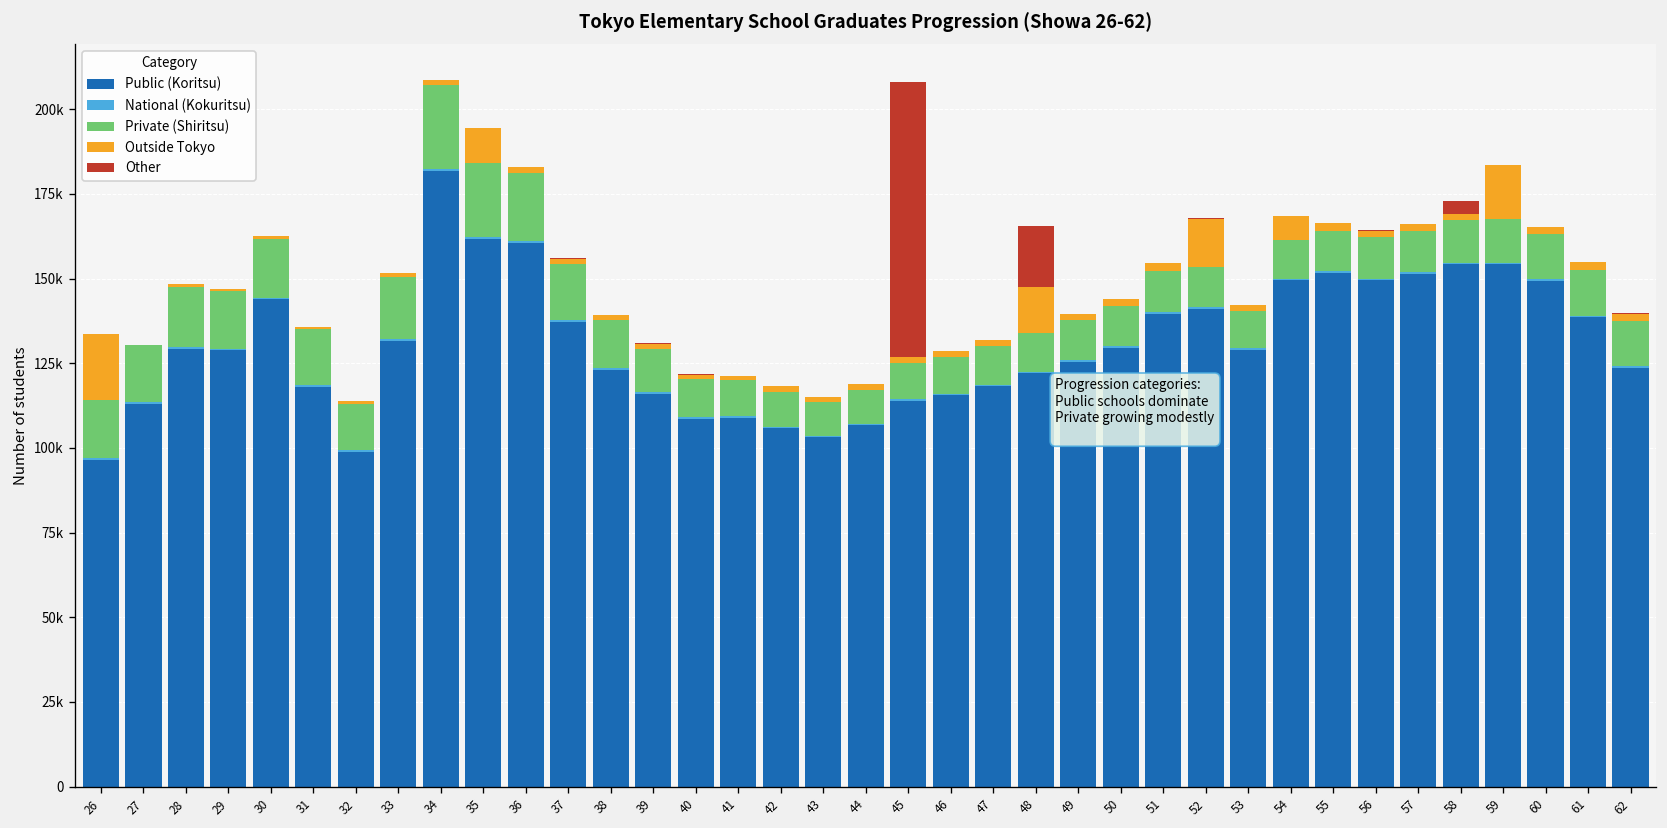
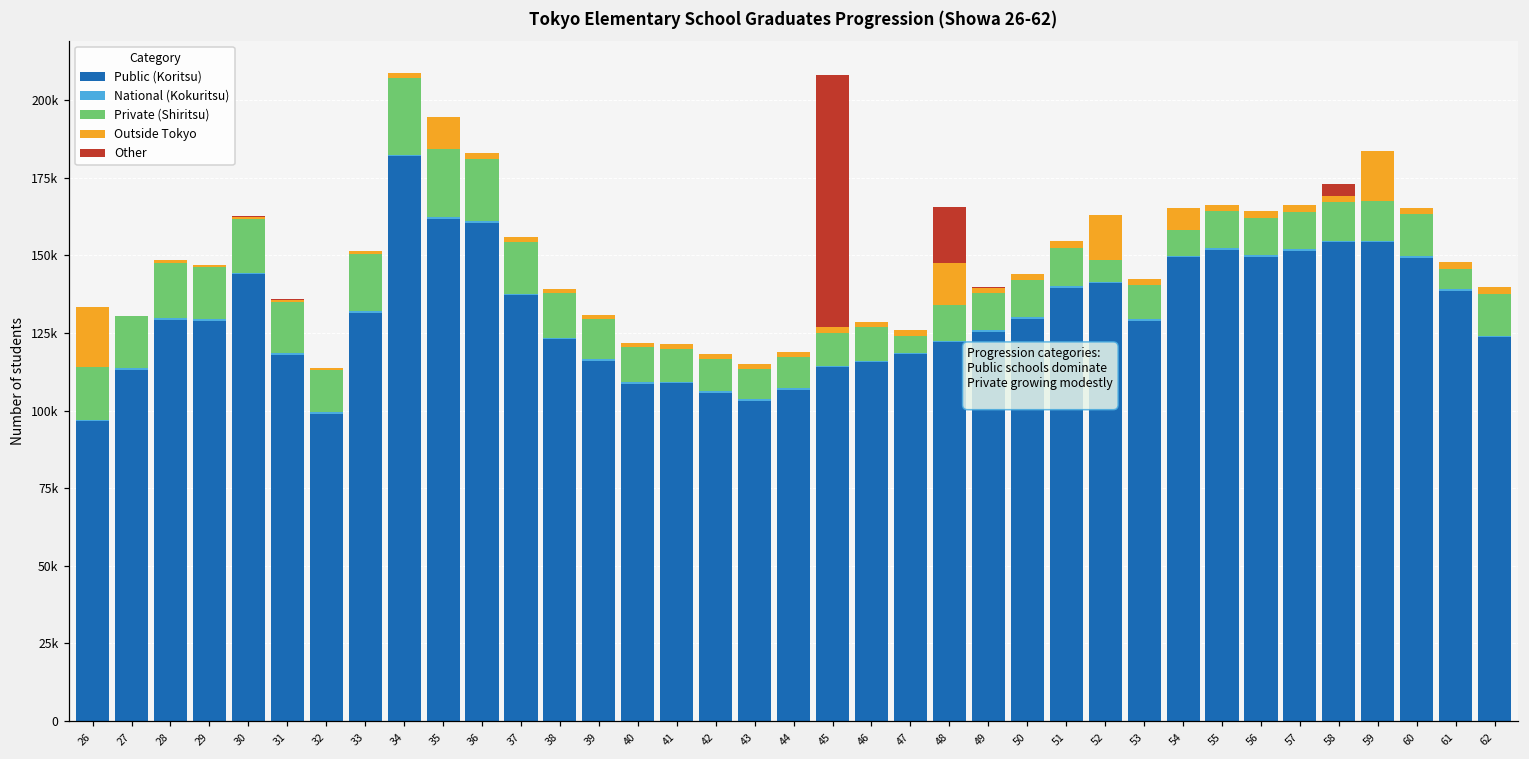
Private (Shiritsu), 47: 11000 -> 5000
Private (Shiritsu), 52: 12000 -> 7000
Private (Shiritsu), 54: 12000 -> 8000
Private (Shiritsu), 61: 14000 -> 7000
